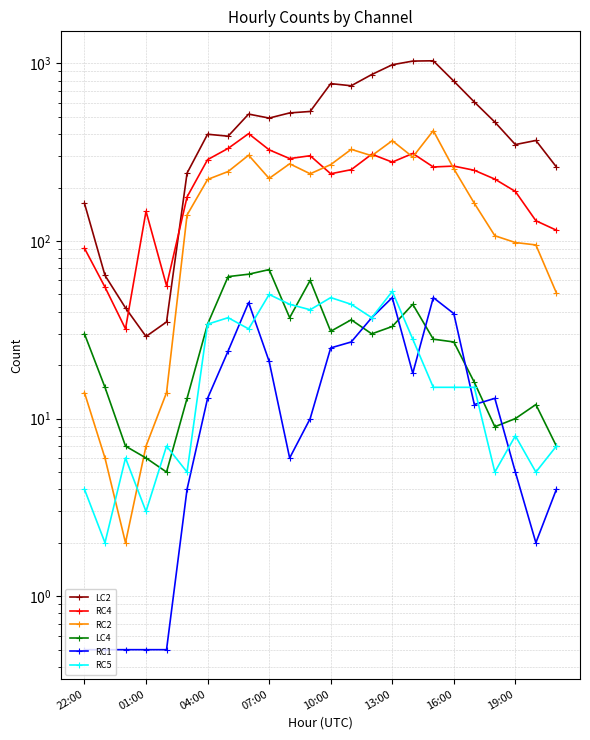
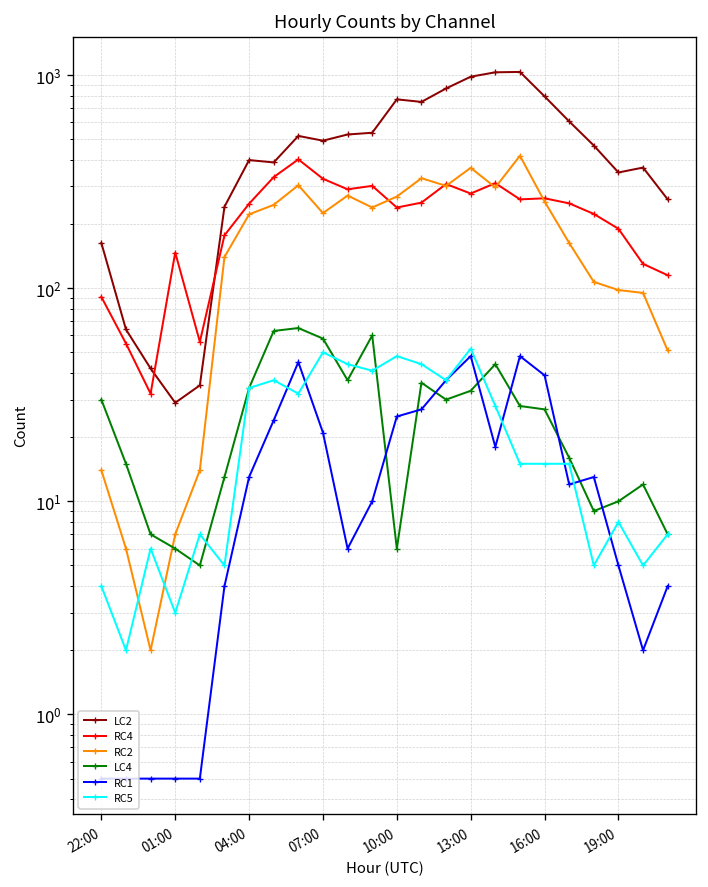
RC4, 04:00: 290 -> 250
LC4, 07:00: 69 -> 58
LC4, 10:00: 31 -> 6
